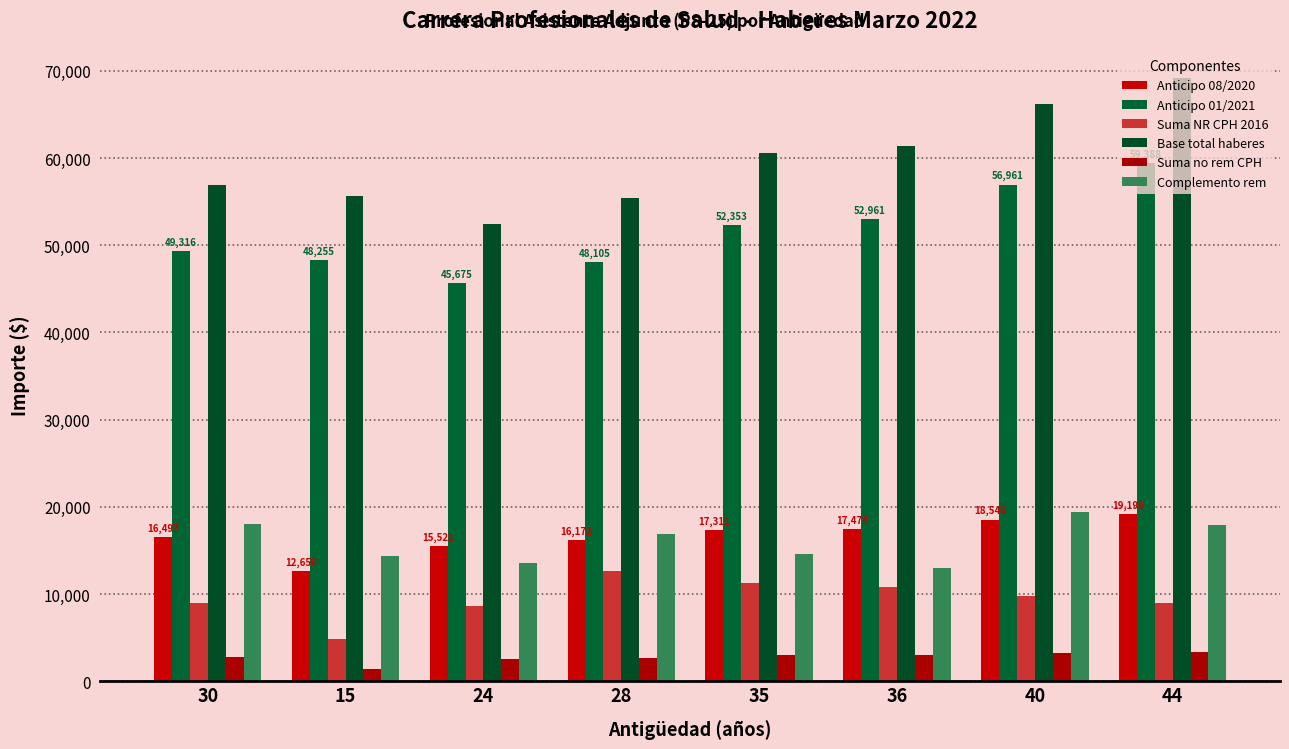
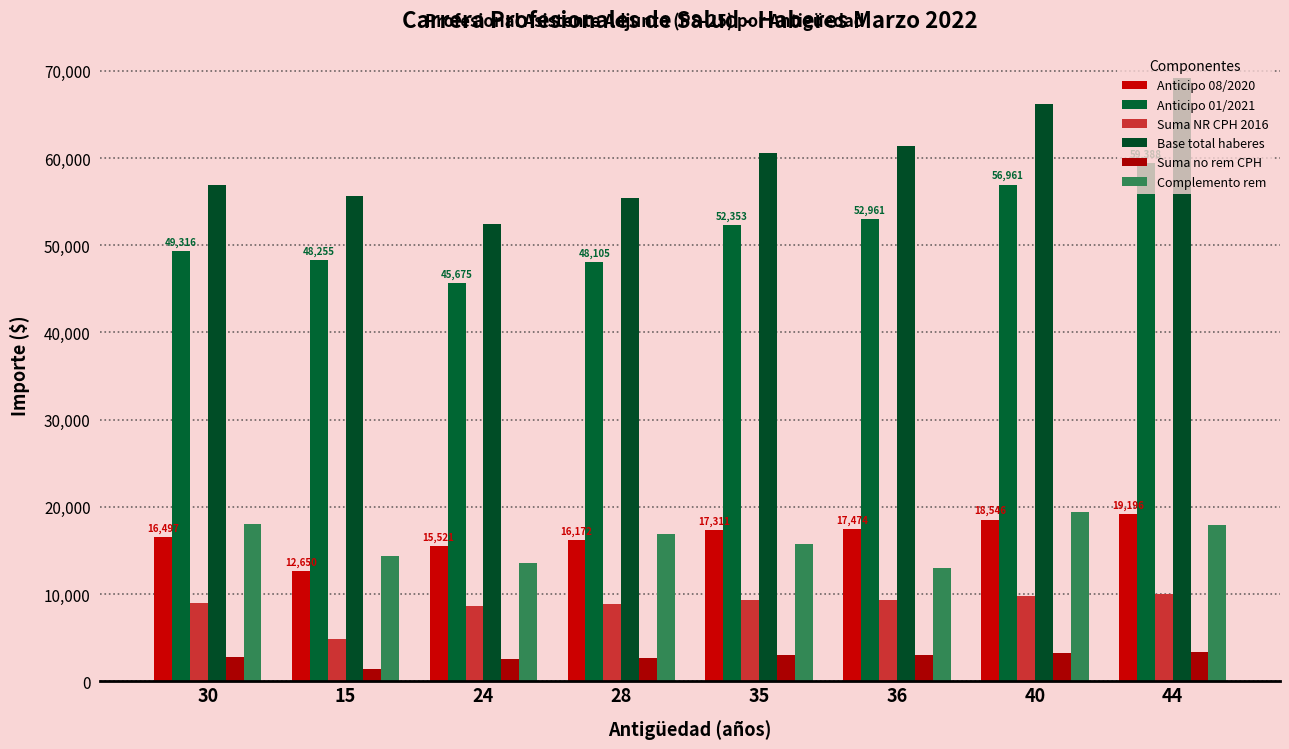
Suma NR CPH 2016, 28: 13,000 -> 9,000
Suma NR CPH 2016, 35: 11,000 -> 9,000
Complemento rem, 35: 15,000 -> 16,000
Suma NR CPH 2016, 36: 11,000 -> 9,000
Suma NR CPH 2016, 44: 9,000 -> 10,000
